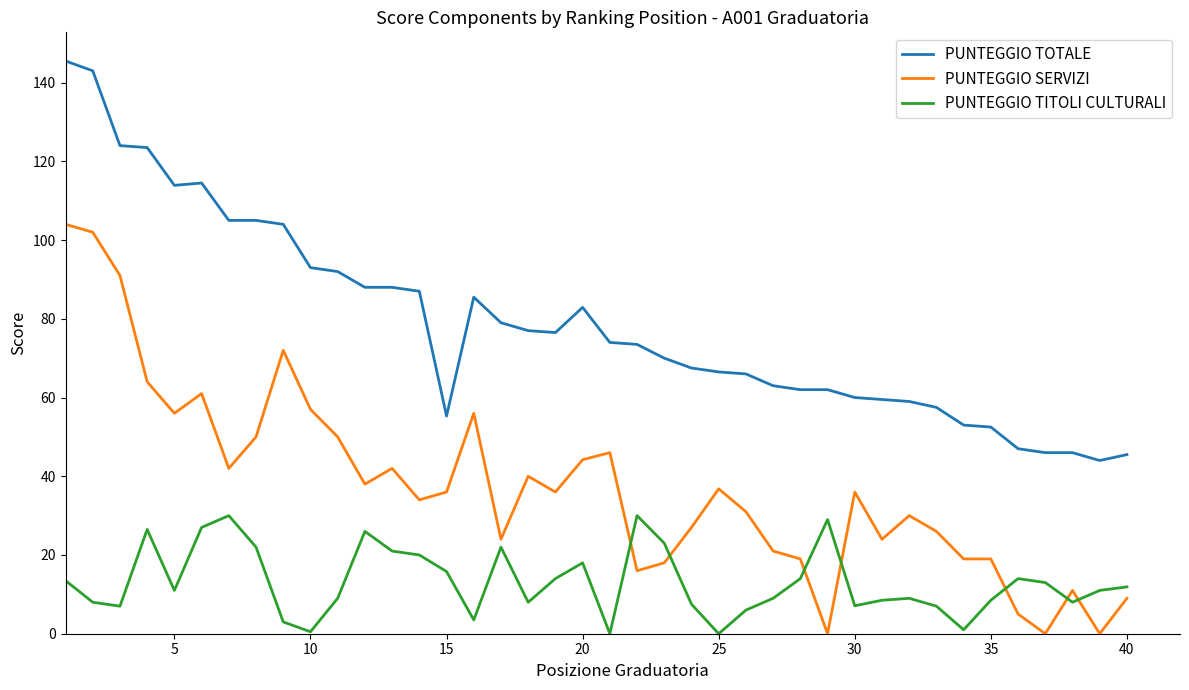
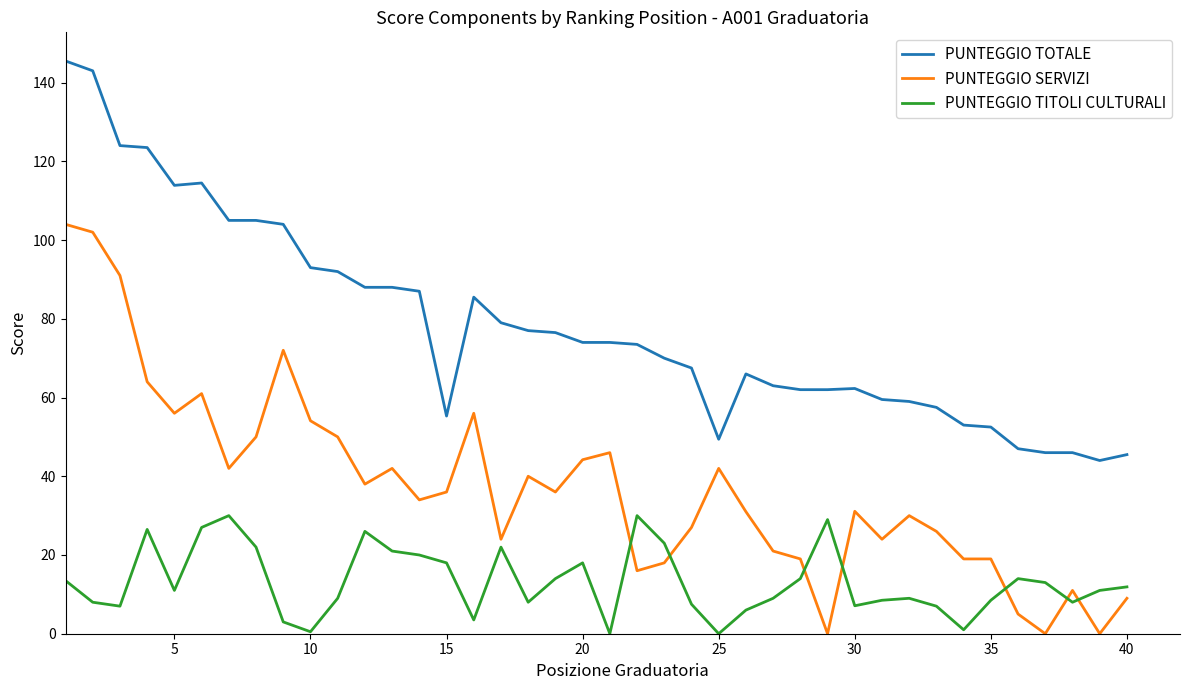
PUNTEGGIO SERVIZI, 10: 57 -> 54
PUNTEGGIO TITOLI CULTURALI, 15: 16 -> 18
PUNTEGGIO TOTALE, 20: 83 -> 74
PUNTEGGIO TOTALE, 25: 67 -> 49
PUNTEGGIO SERVIZI, 25: 37 -> 42
PUNTEGGIO TOTALE, 30: 60 -> 62
PUNTEGGIO SERVIZI, 30: 36 -> 31
